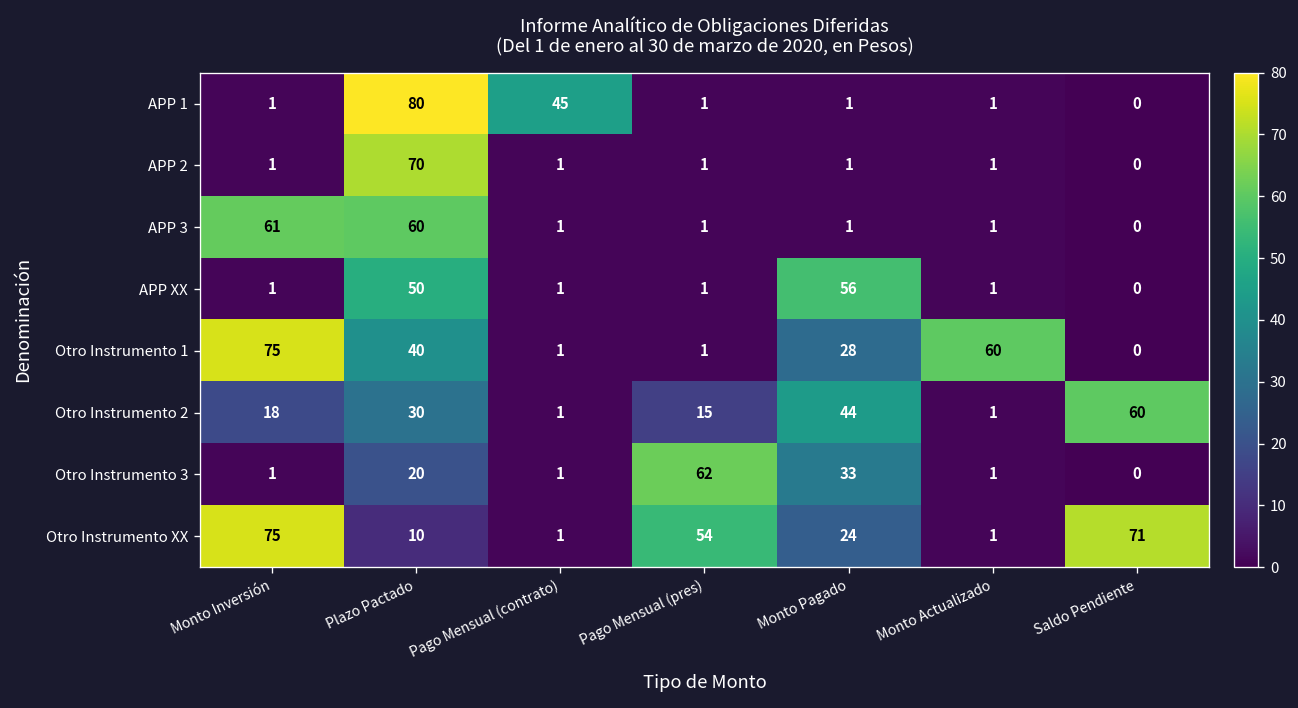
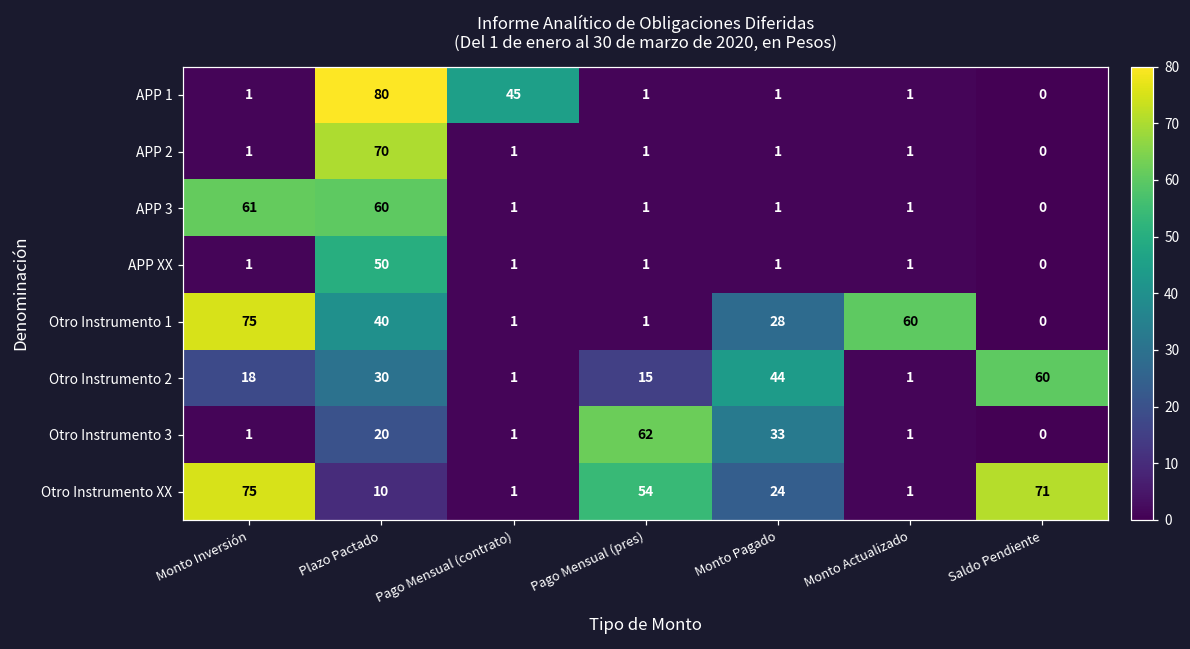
APP XX, Monto Pagado: 56 -> 1
